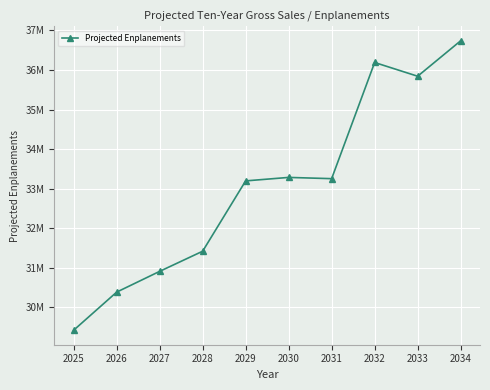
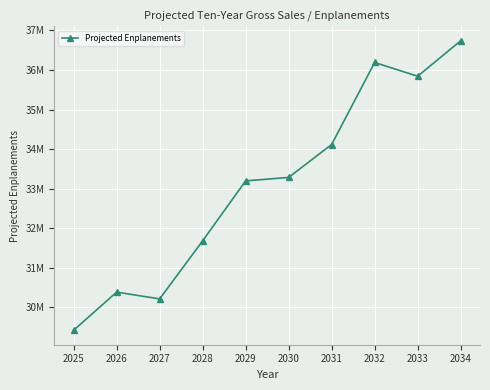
2027: 30900000 -> 30200000
2028: 31400000 -> 31700000
2031: 33300000 -> 34100000
